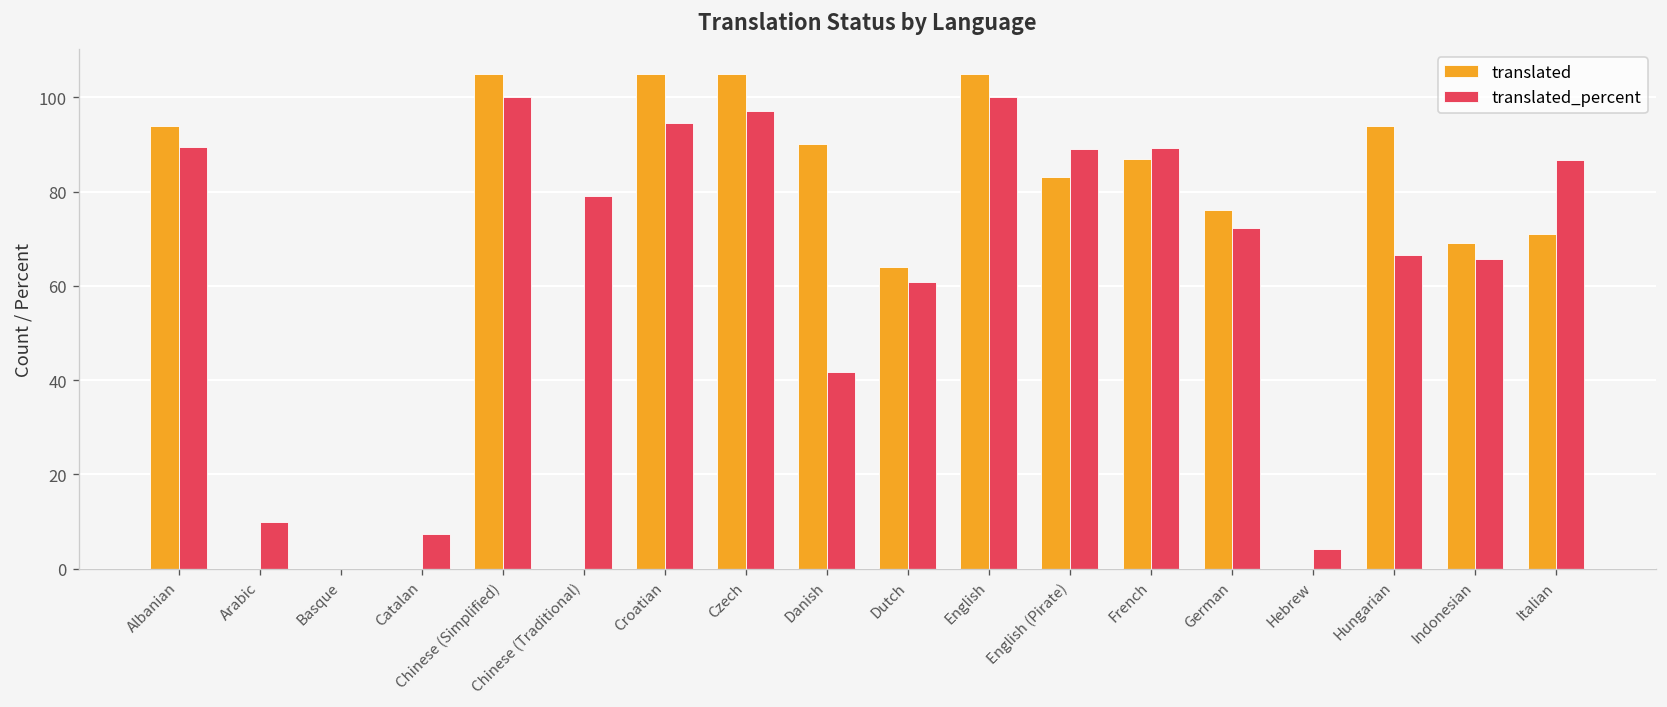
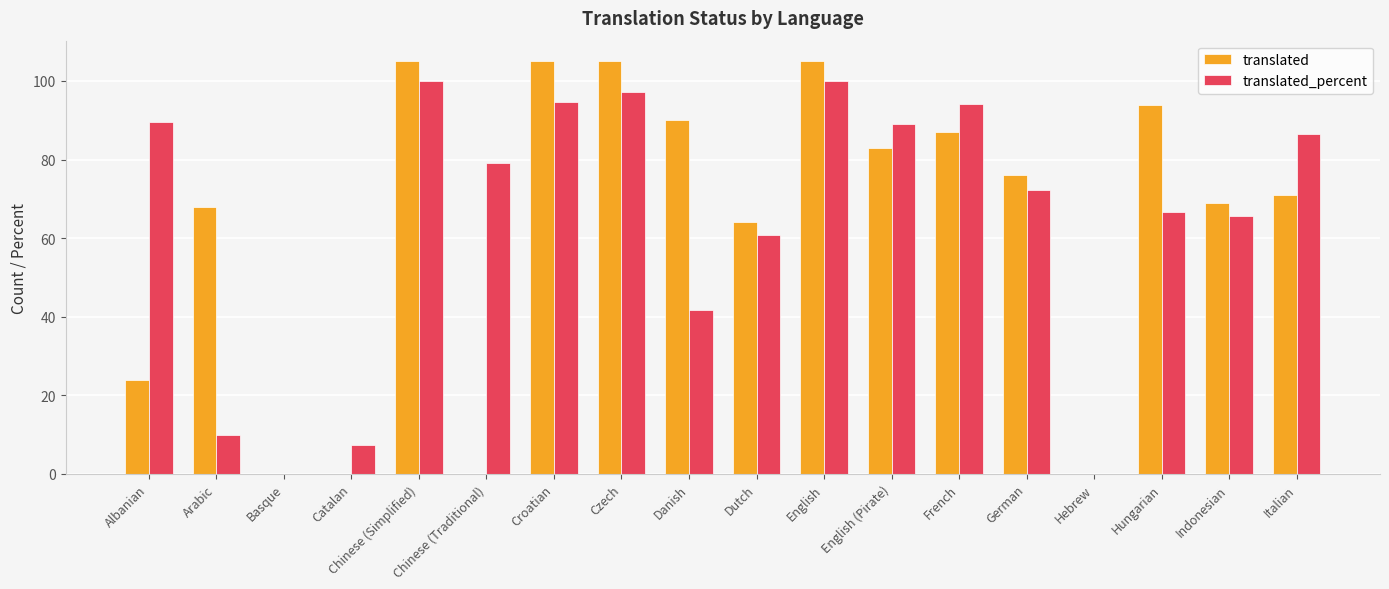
translated, Albanian: 94 -> 24
translated, Arabic: 0 -> 68
translated_percent, French: 89 -> 94
translated_percent, Hebrew: 4 -> 0
